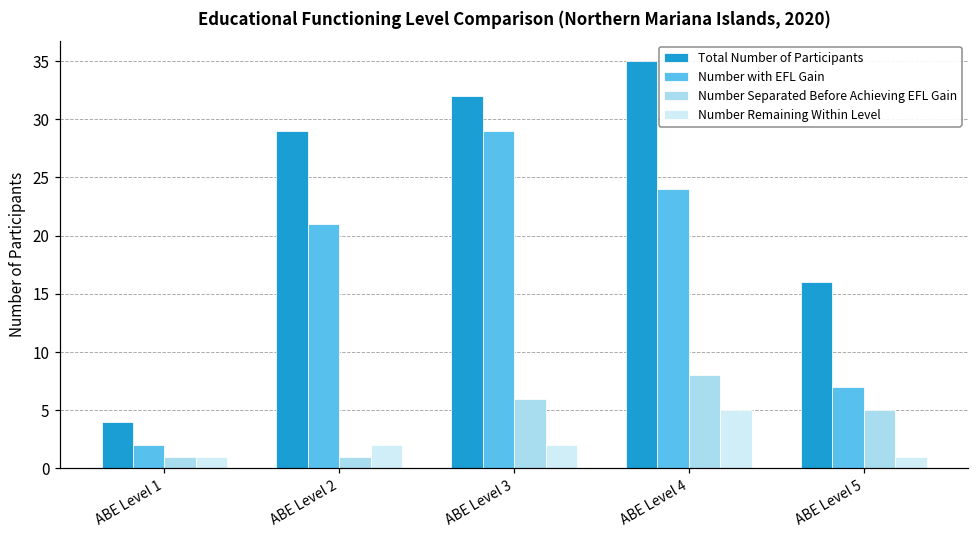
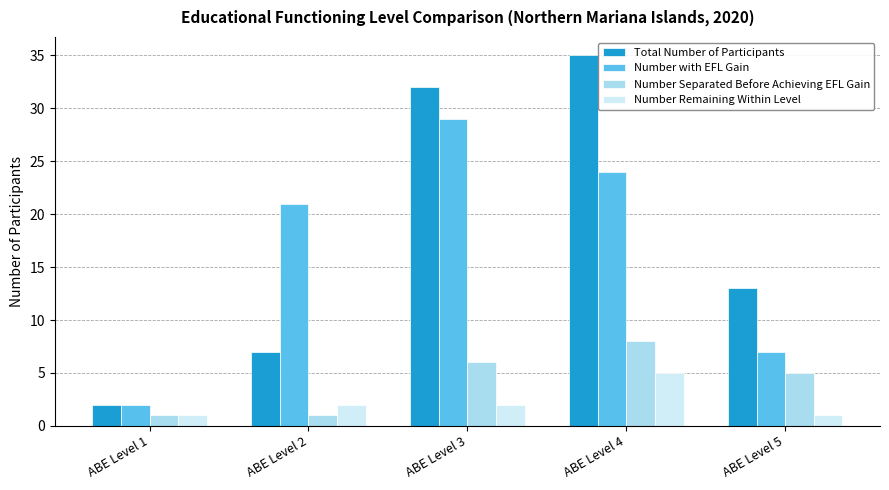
Total Number of Participants, ABE Level 1: 4 -> 2
Total Number of Participants, ABE Level 2: 29 -> 7
Total Number of Participants, ABE Level 5: 16 -> 13
